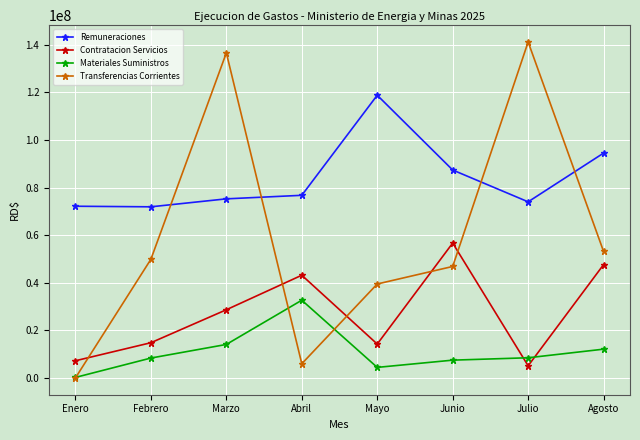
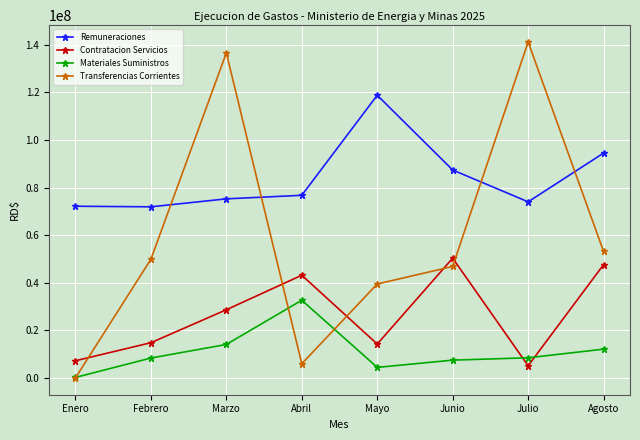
Contratacion Servicios, Junio: 57000000 -> 50000000
